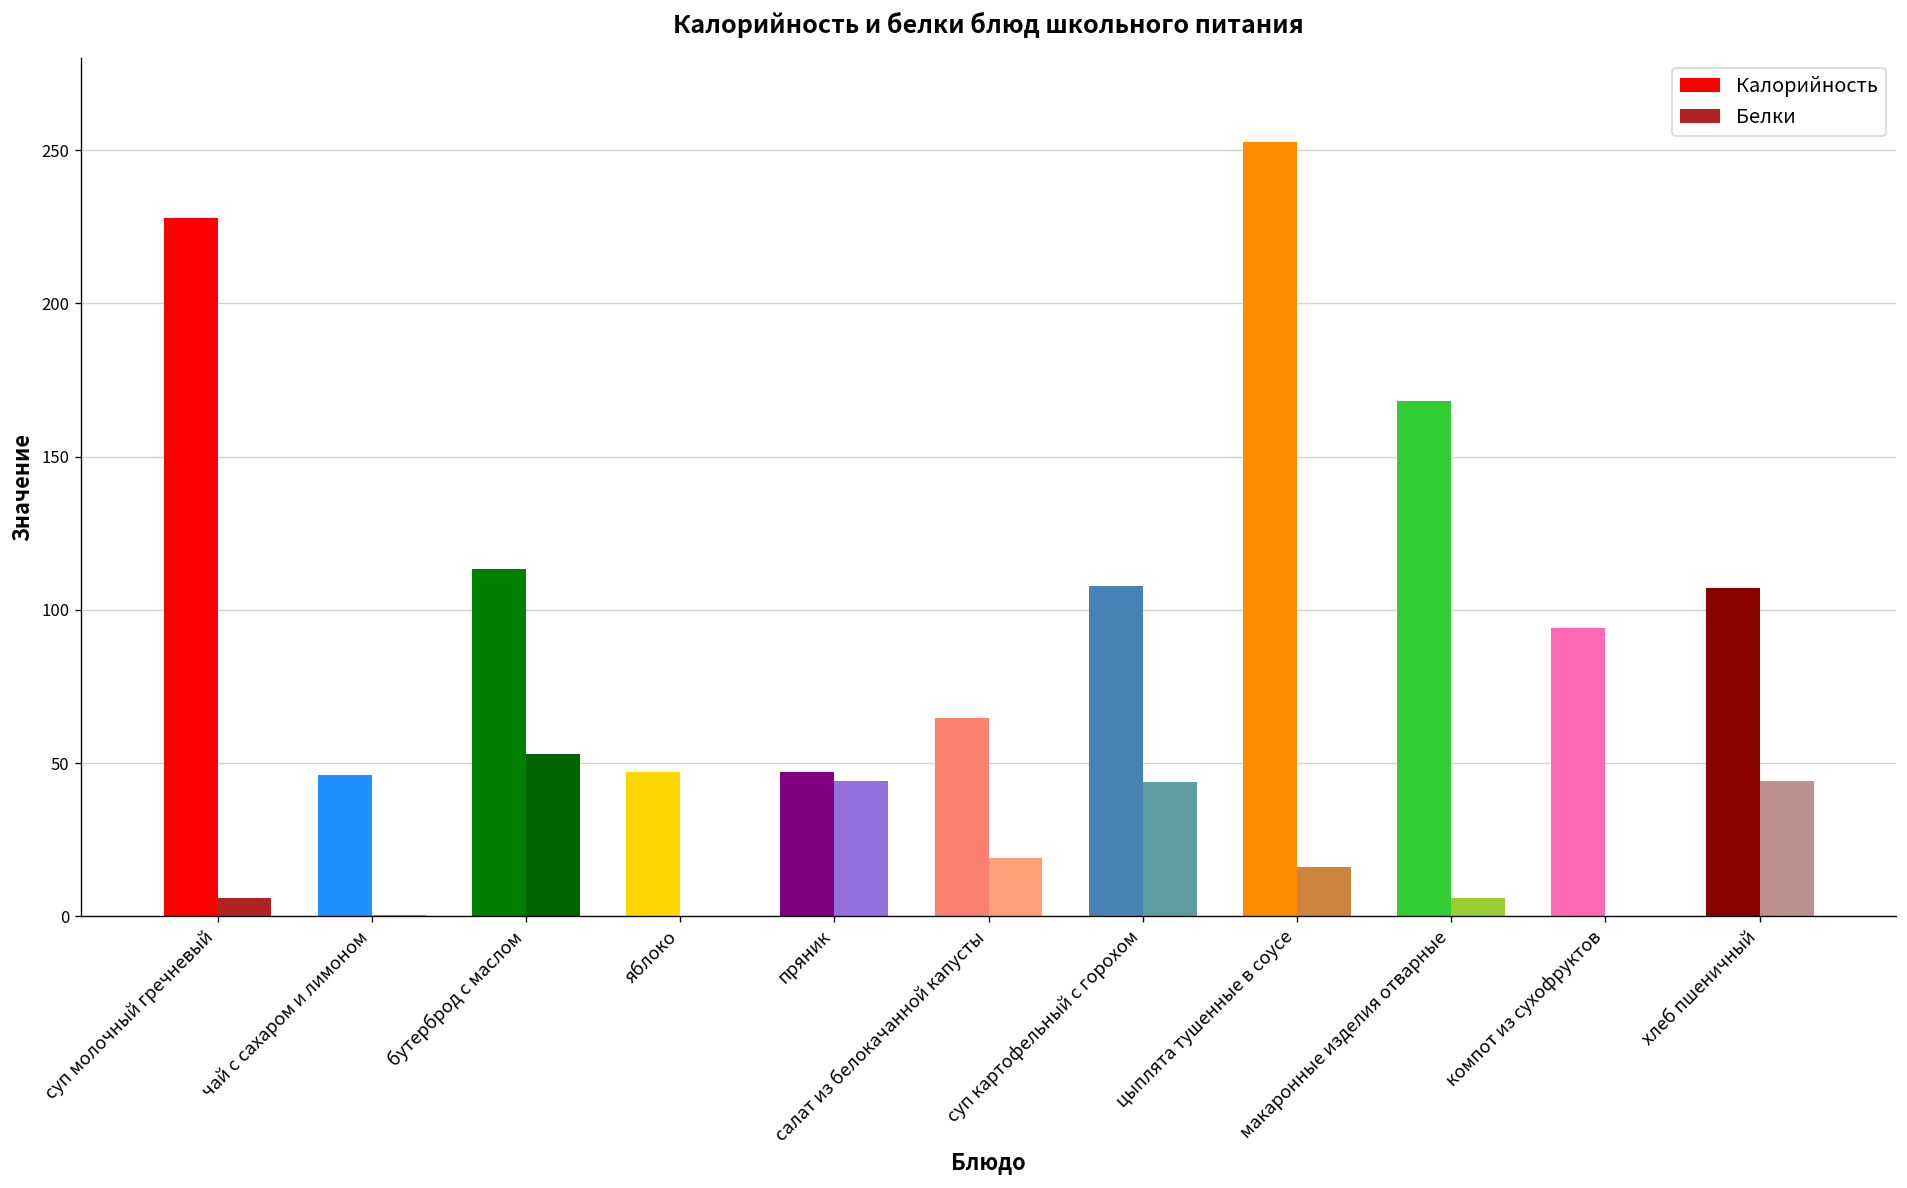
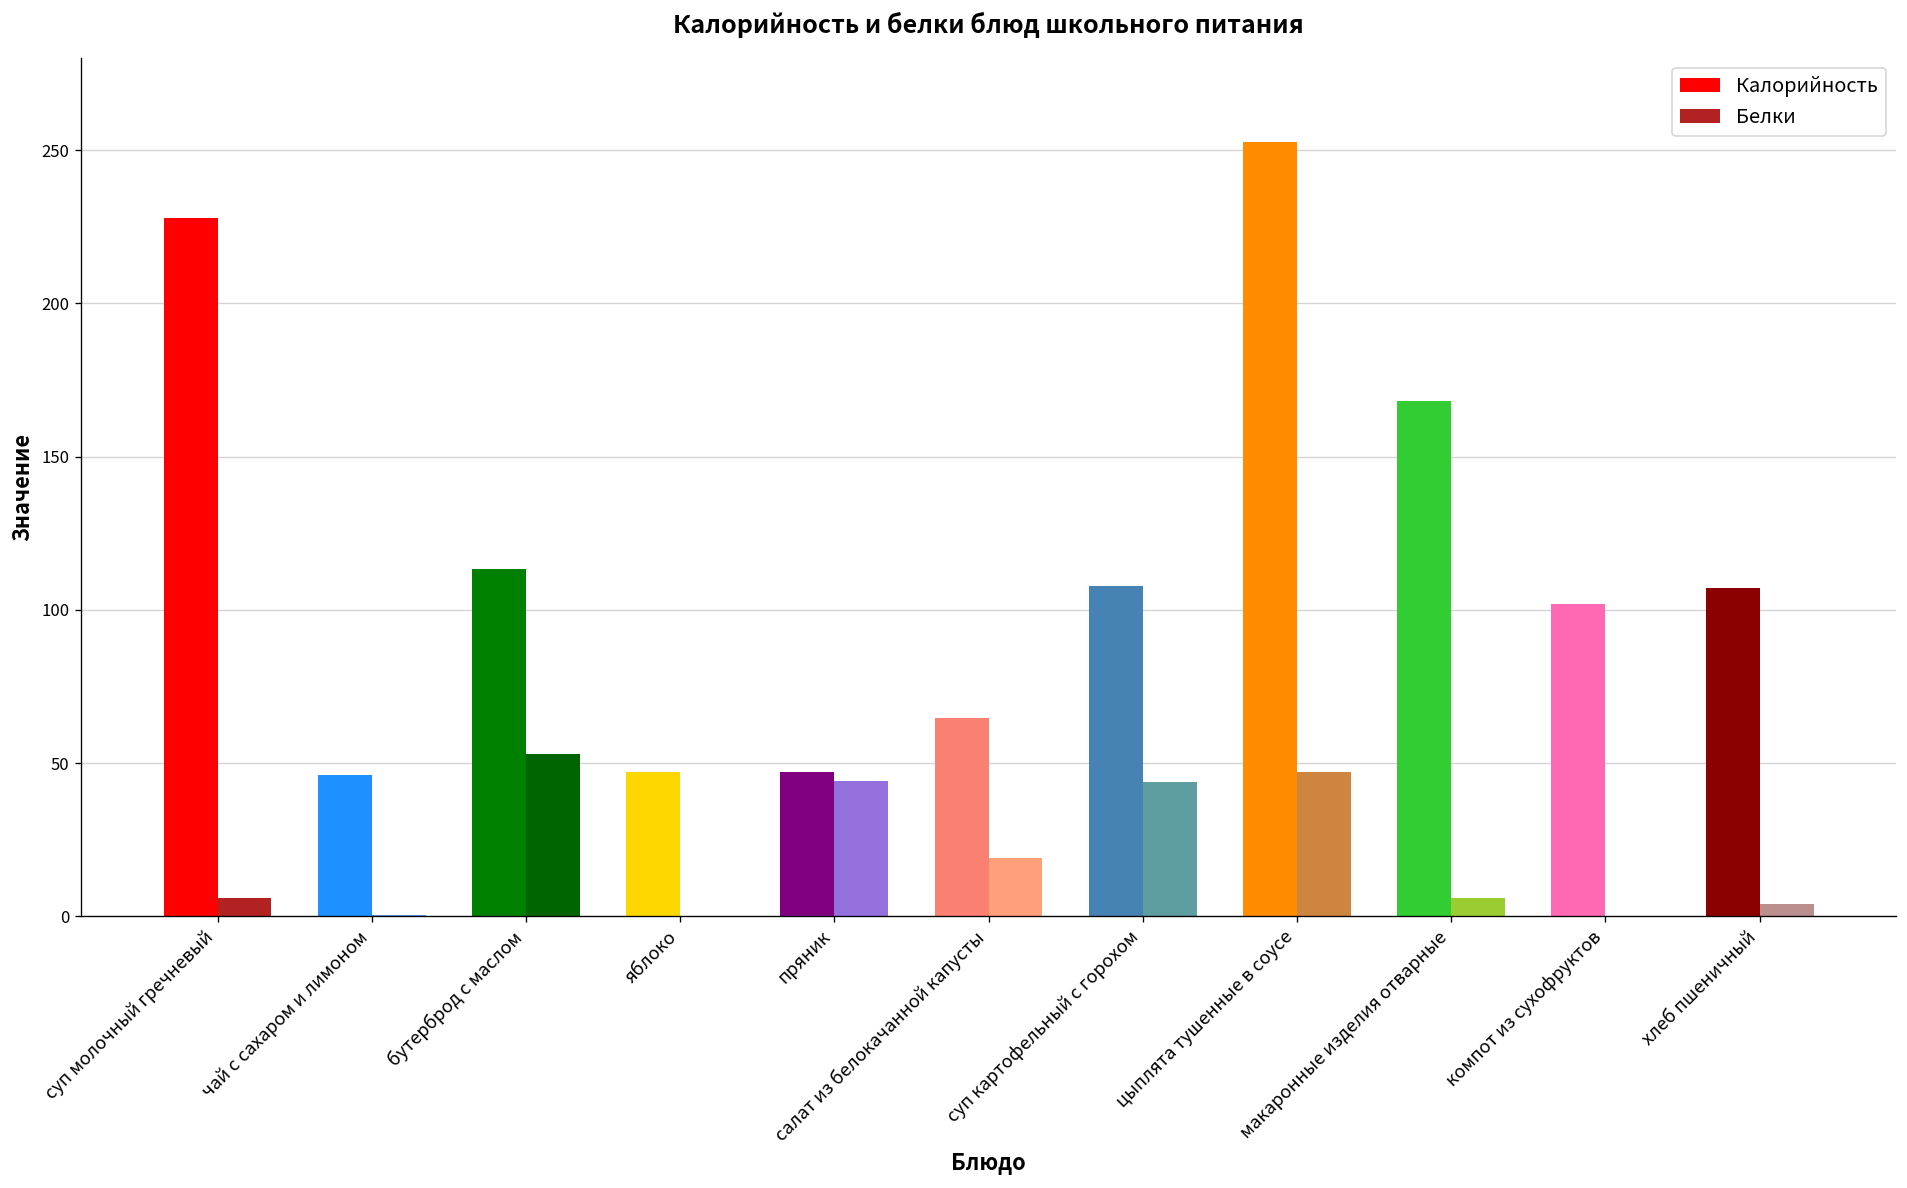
Белки, цыплята тушенные в соусе: 16 -> 47
Калорийность, компот из сухофруктов: 94 -> 102
Белки, хлеб пшеничный: 44 -> 4
